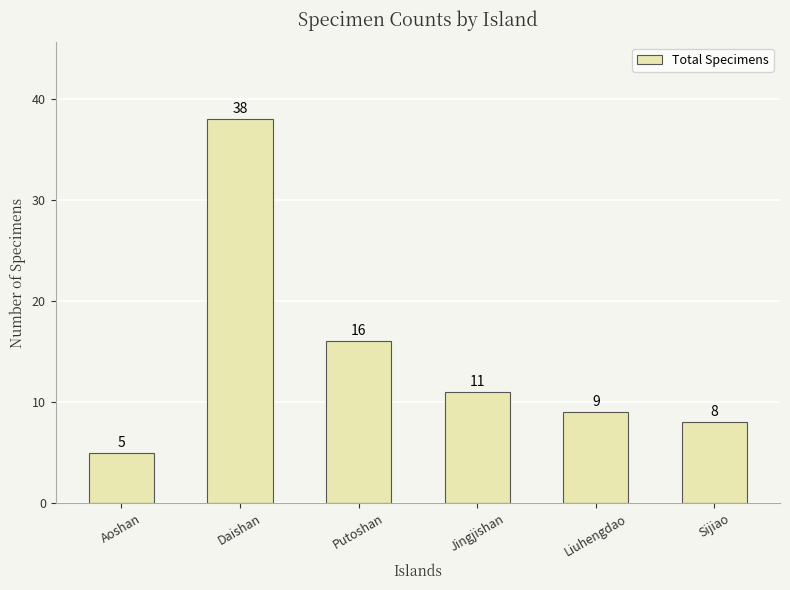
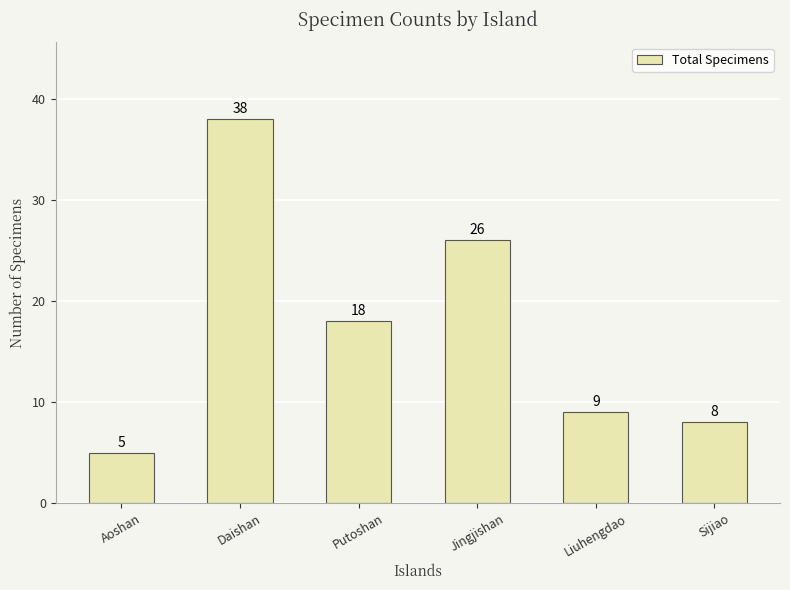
Putoshan: 16 -> 18
Jingjishan: 11 -> 26
